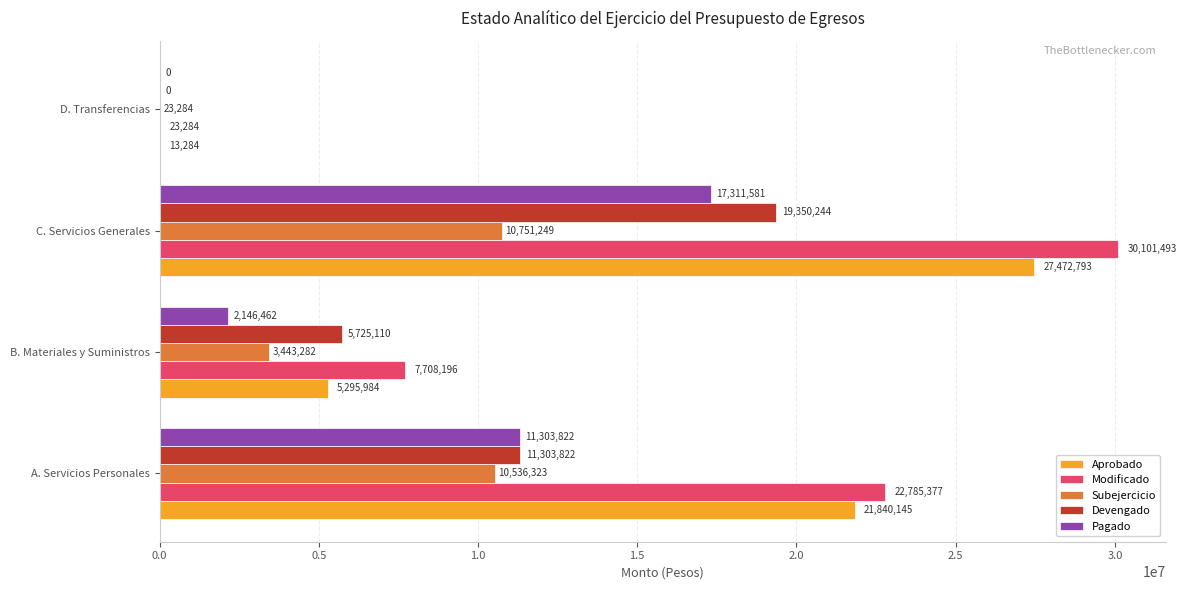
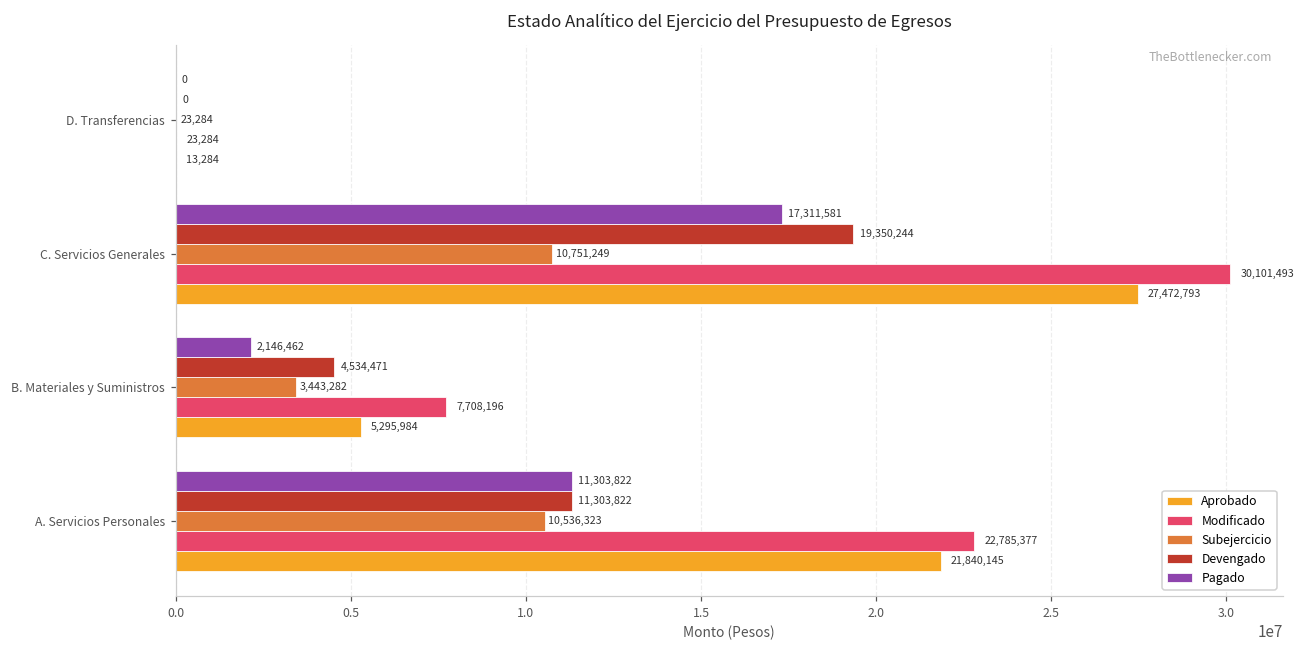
Devengado, B. Materiales y Suministros: 5,725,110 -> 4,534,471
